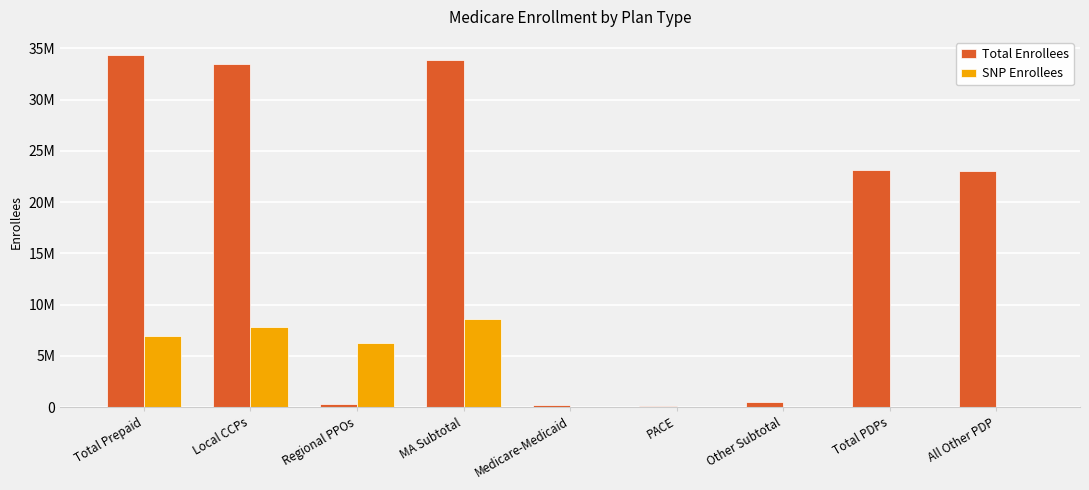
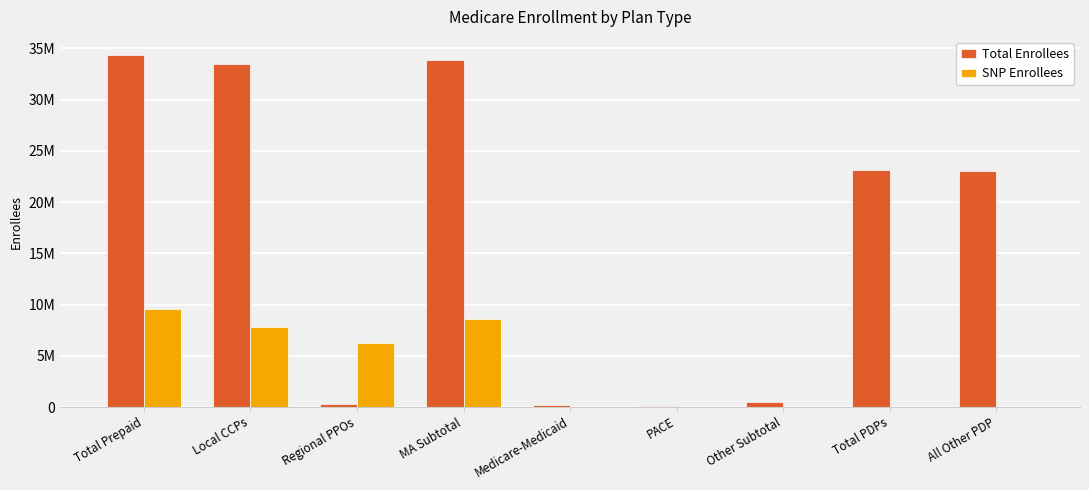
SNP Enrollees, Total Prepaid: 7000000 -> 9500000
